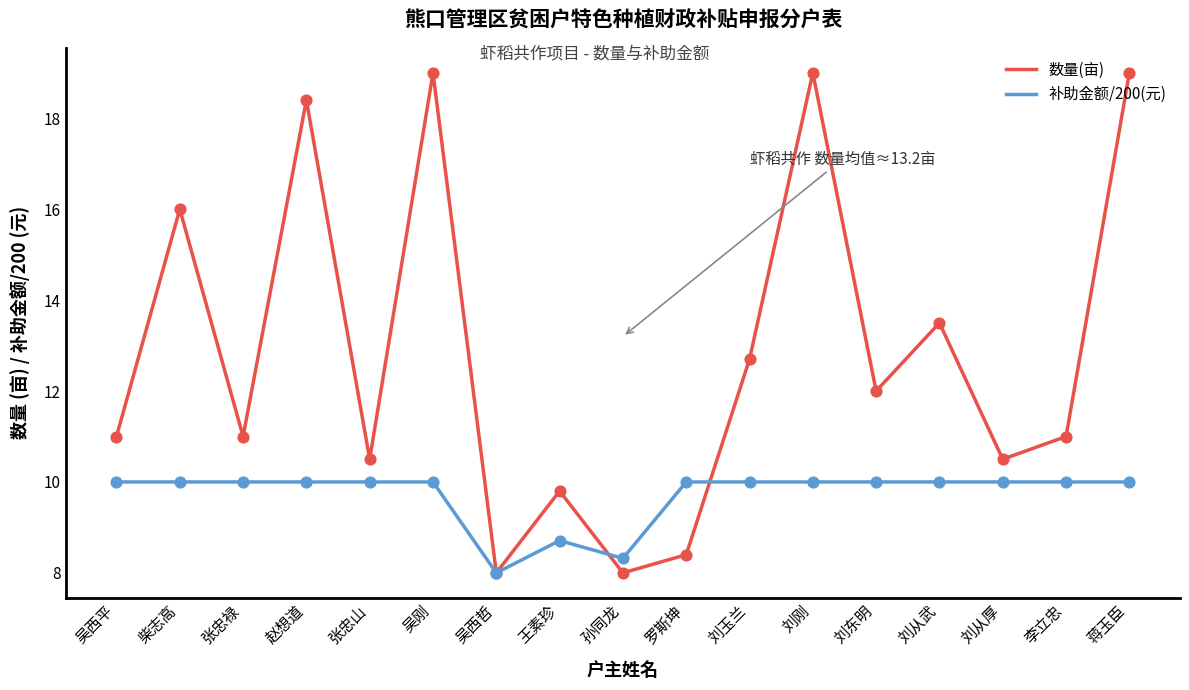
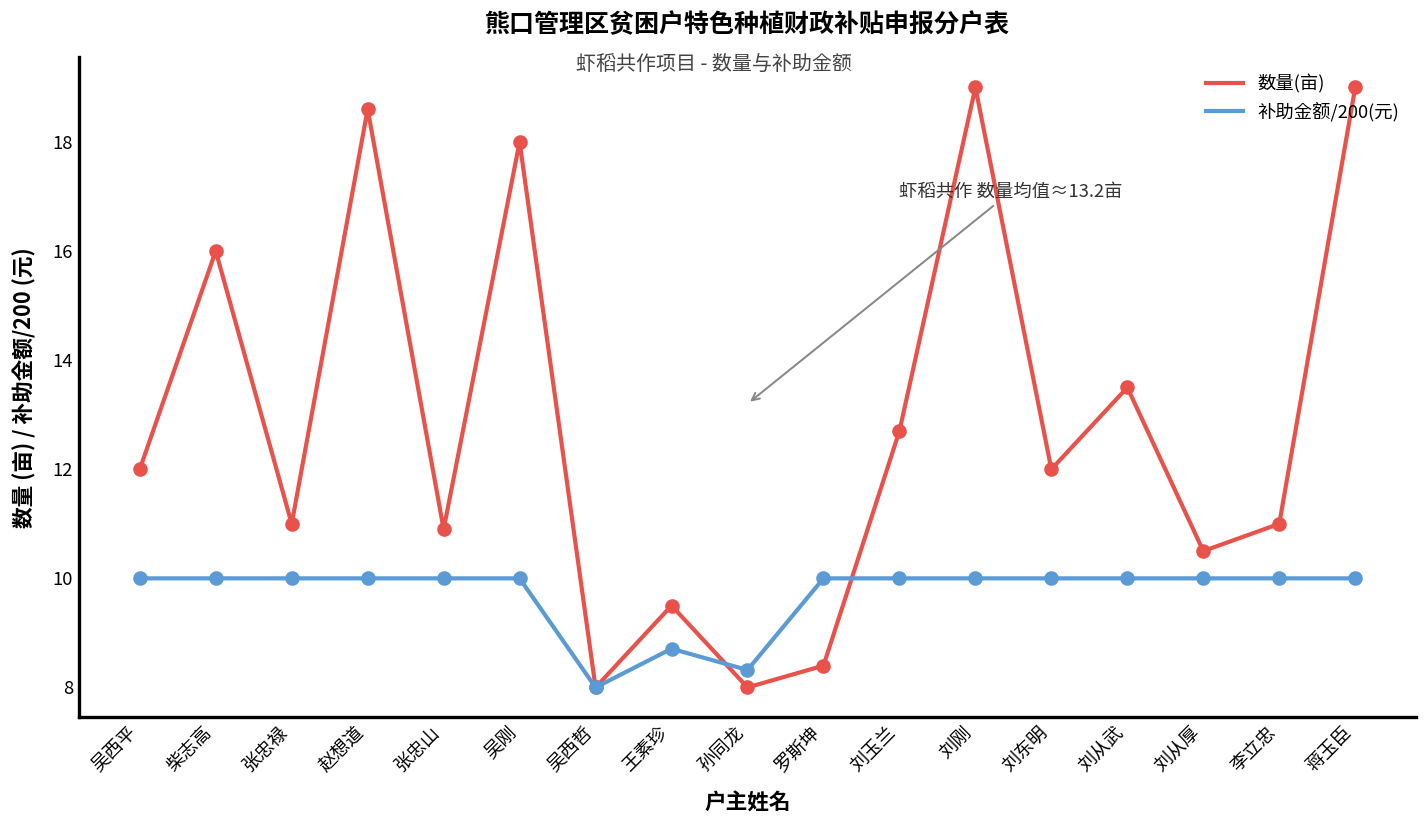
数量(亩), 吴西平: 11 -> 12
数量(亩), 赵想道: 18.4 -> 18.6
数量(亩), 张忠山: 10.5 -> 10.9
数量(亩), 吴刚: 19 -> 18
数量(亩), 王素珍: 9.8 -> 9.5
